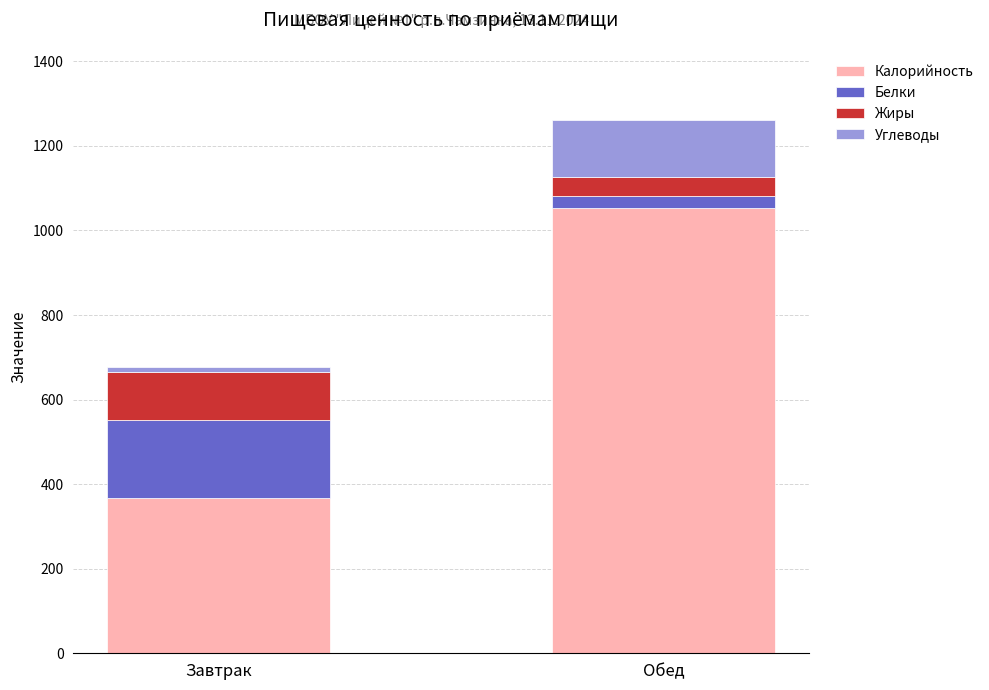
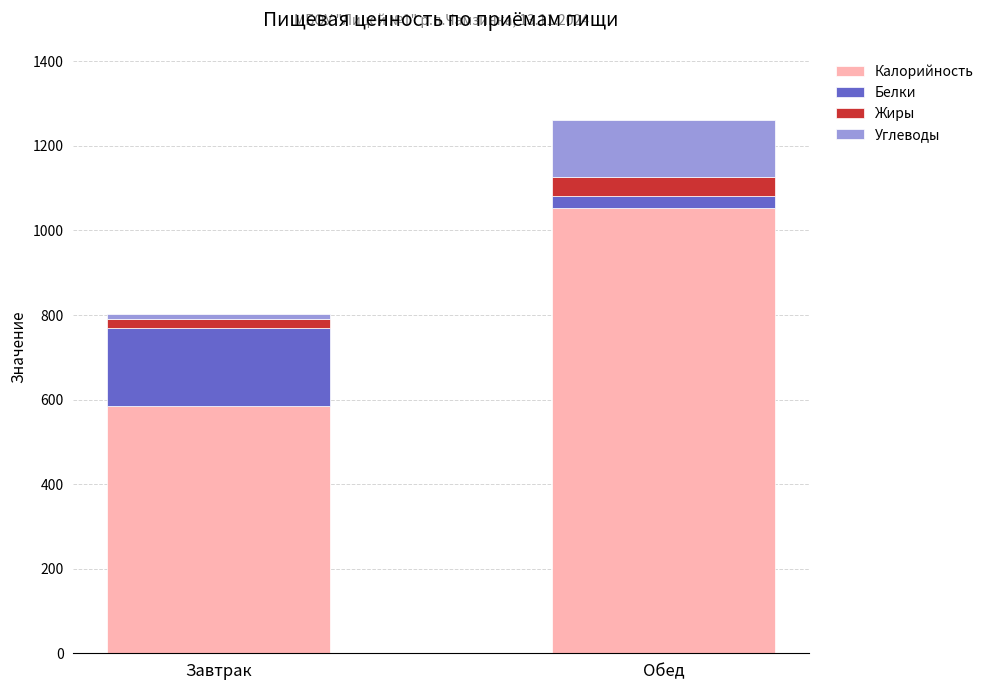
Калорийность, Завтрак: 370 -> 590
Жиры, Завтрак: 110 -> 20
